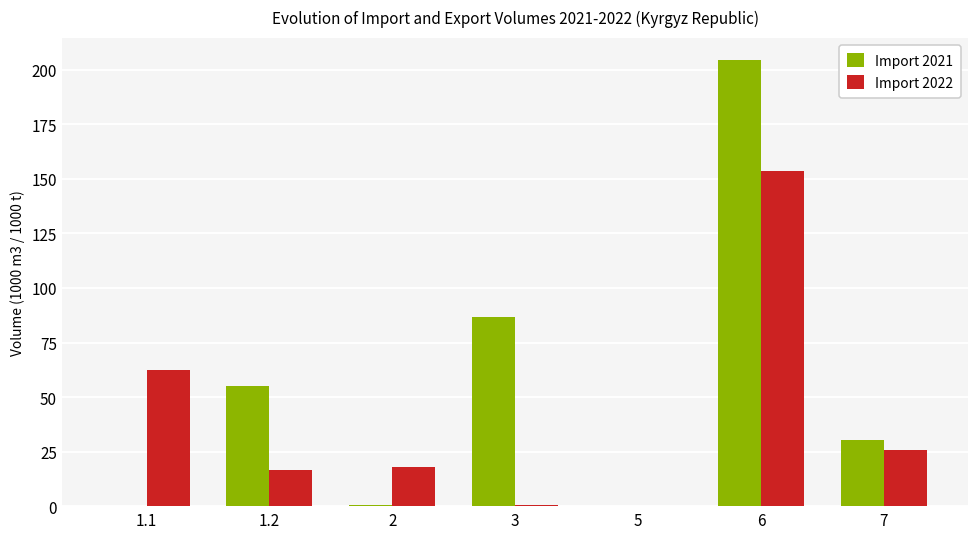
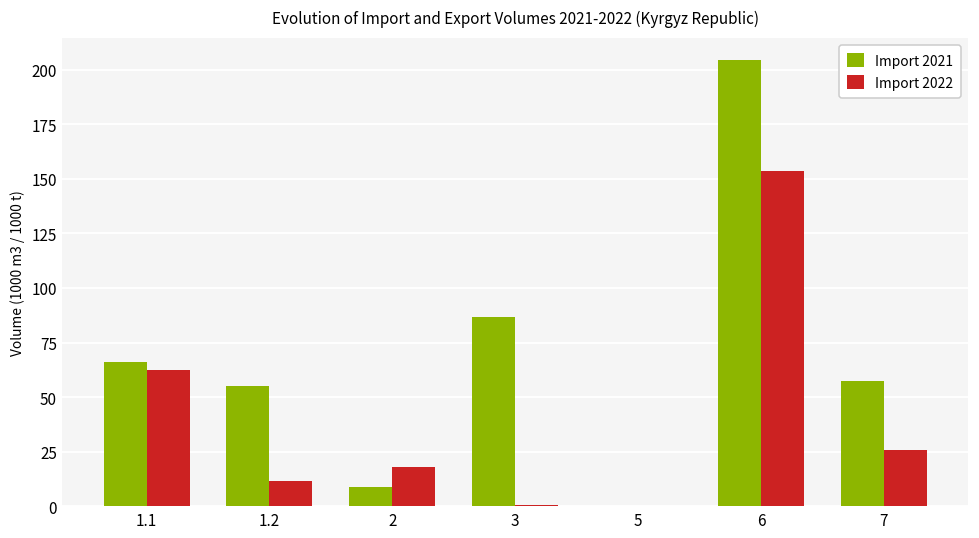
Import 2021, 1.1: 0 -> 66
Import 2022, 1.2: 16 -> 12
Import 2021, 2: 1 -> 9
Import 2021, 7: 30 -> 57
